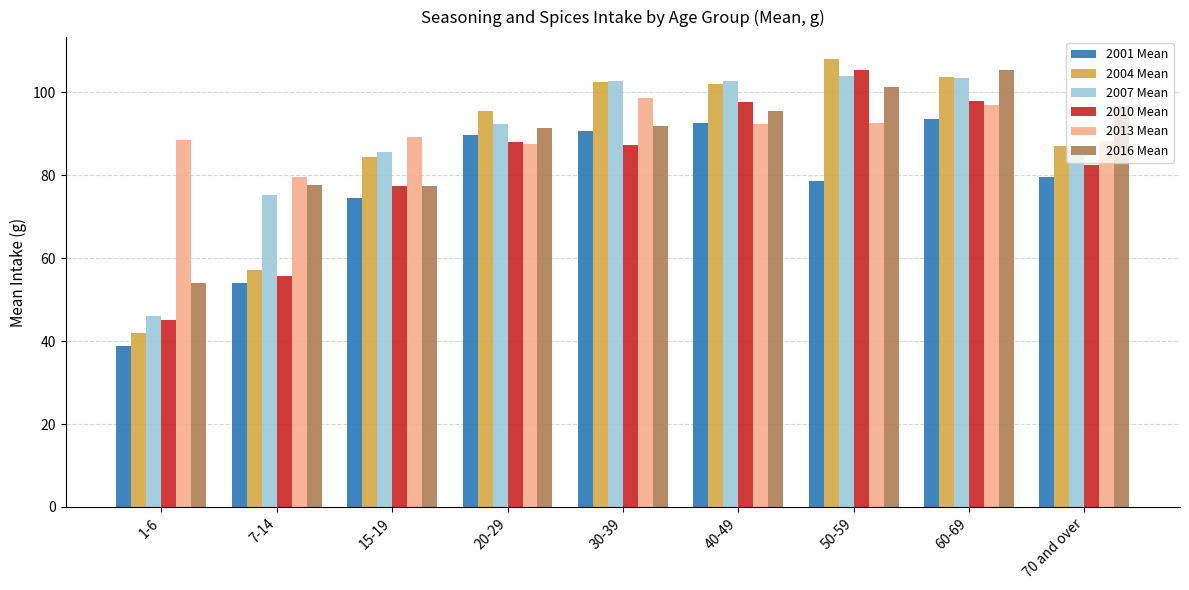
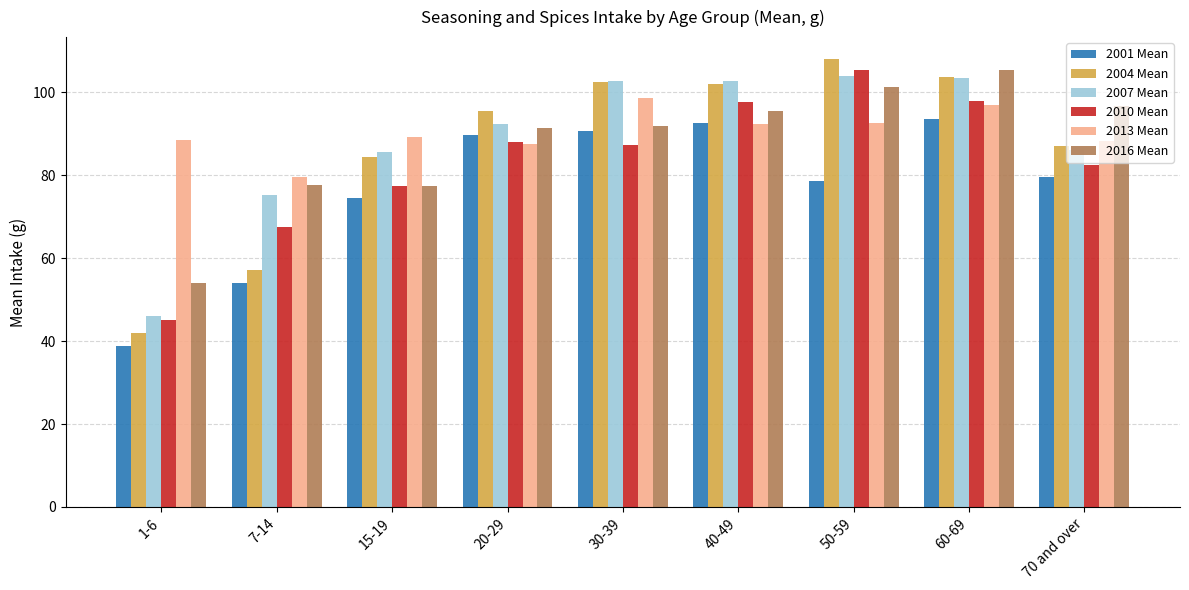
2010 Mean, 7-14: 56 -> 67
